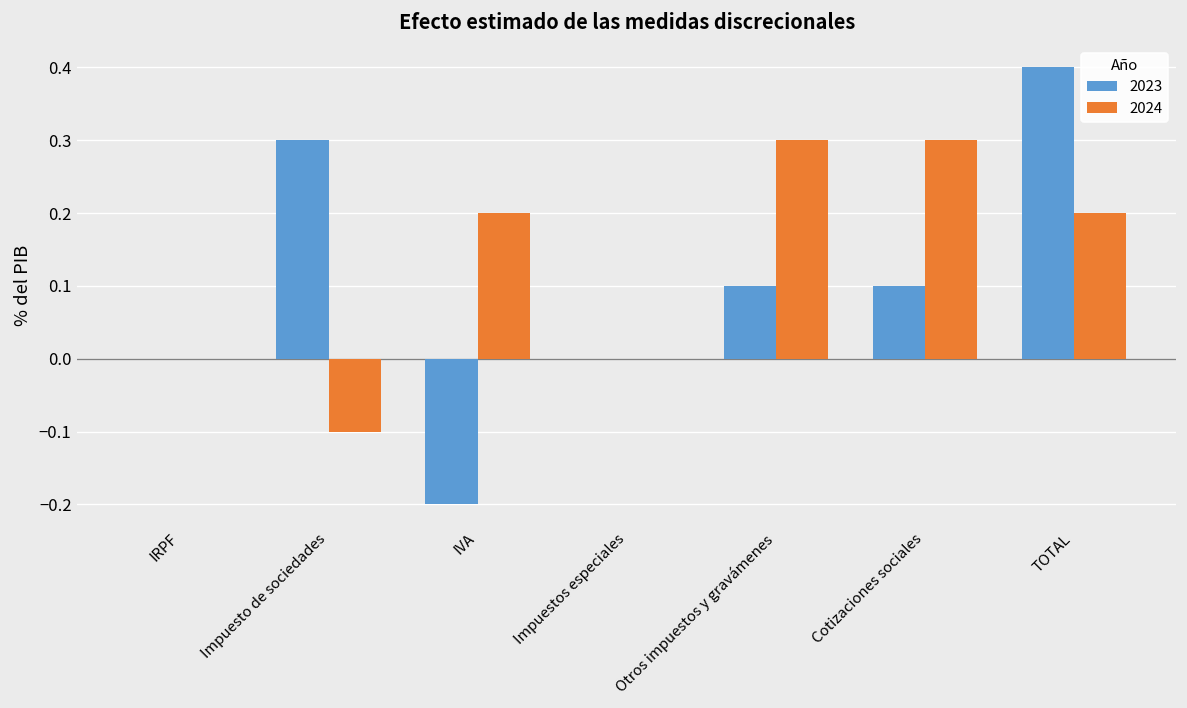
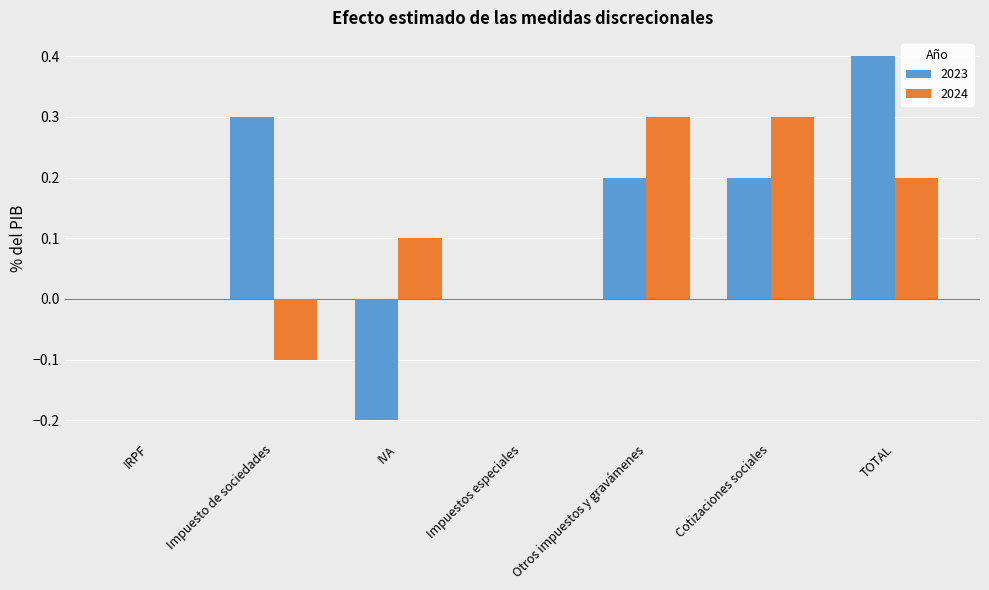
2024, IVA: 0.2 -> 0.1
2023, Otros impuestos y gravámenes: 0.1 -> 0.2
2023, Cotizaciones sociales: 0.1 -> 0.2
